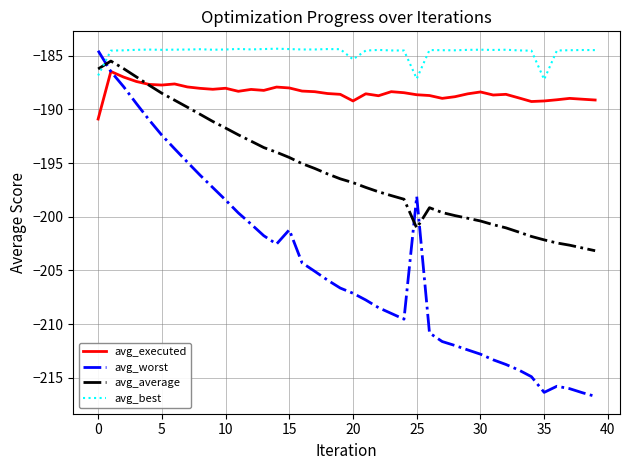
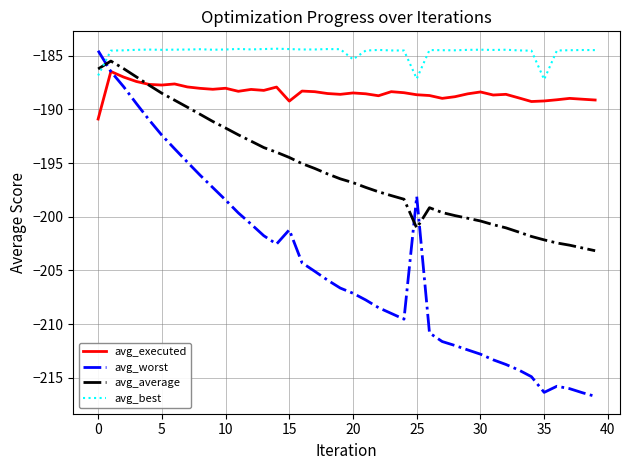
avg_executed, 15: -188.0 -> -189.2
avg_executed, 20: -189.2 -> -188.5
